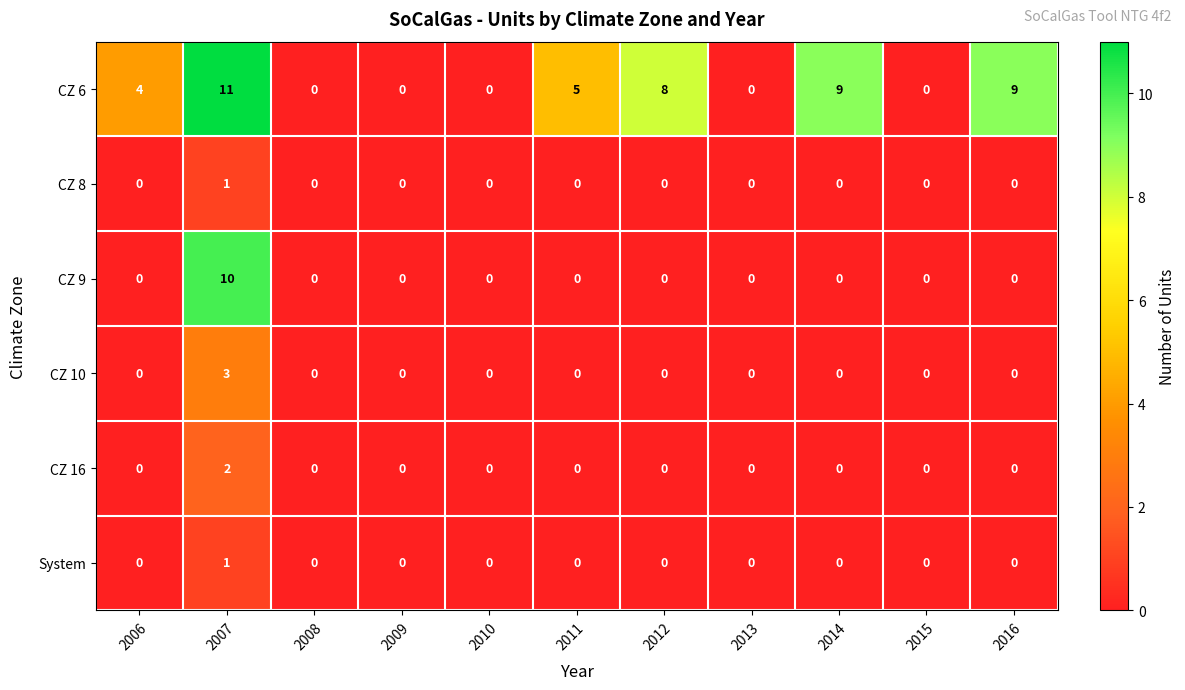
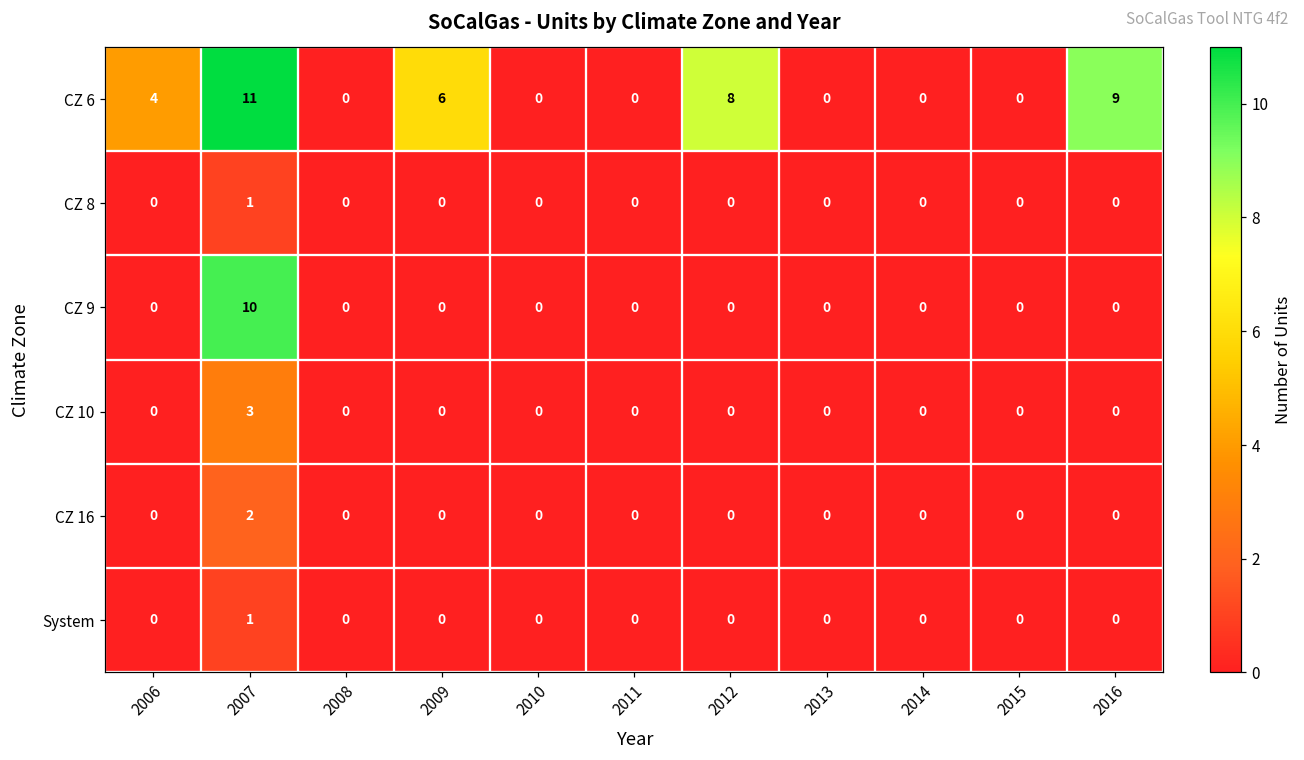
CZ 6, 2009: 0 -> 6
CZ 6, 2011: 5 -> 0
CZ 6, 2014: 9 -> 0
